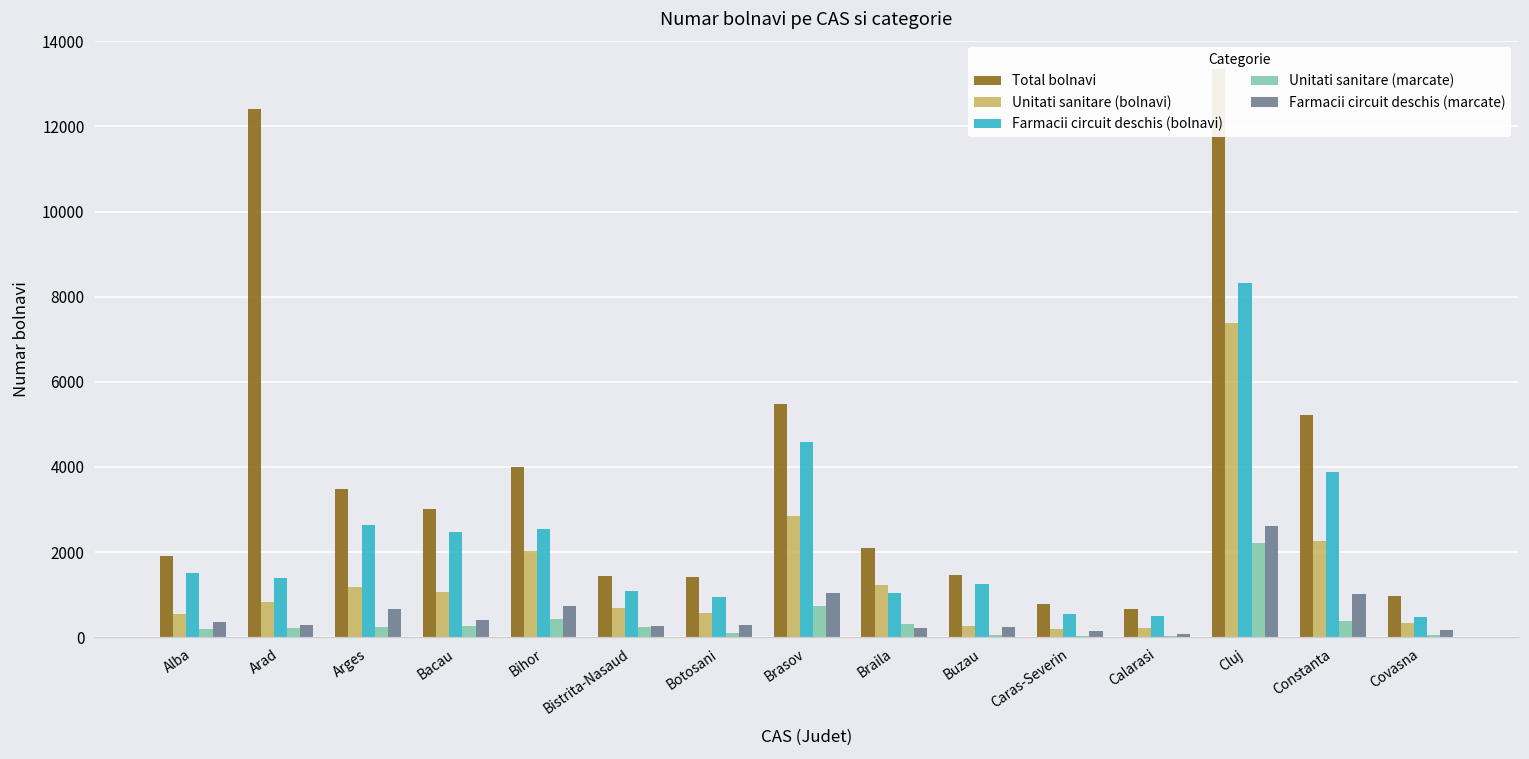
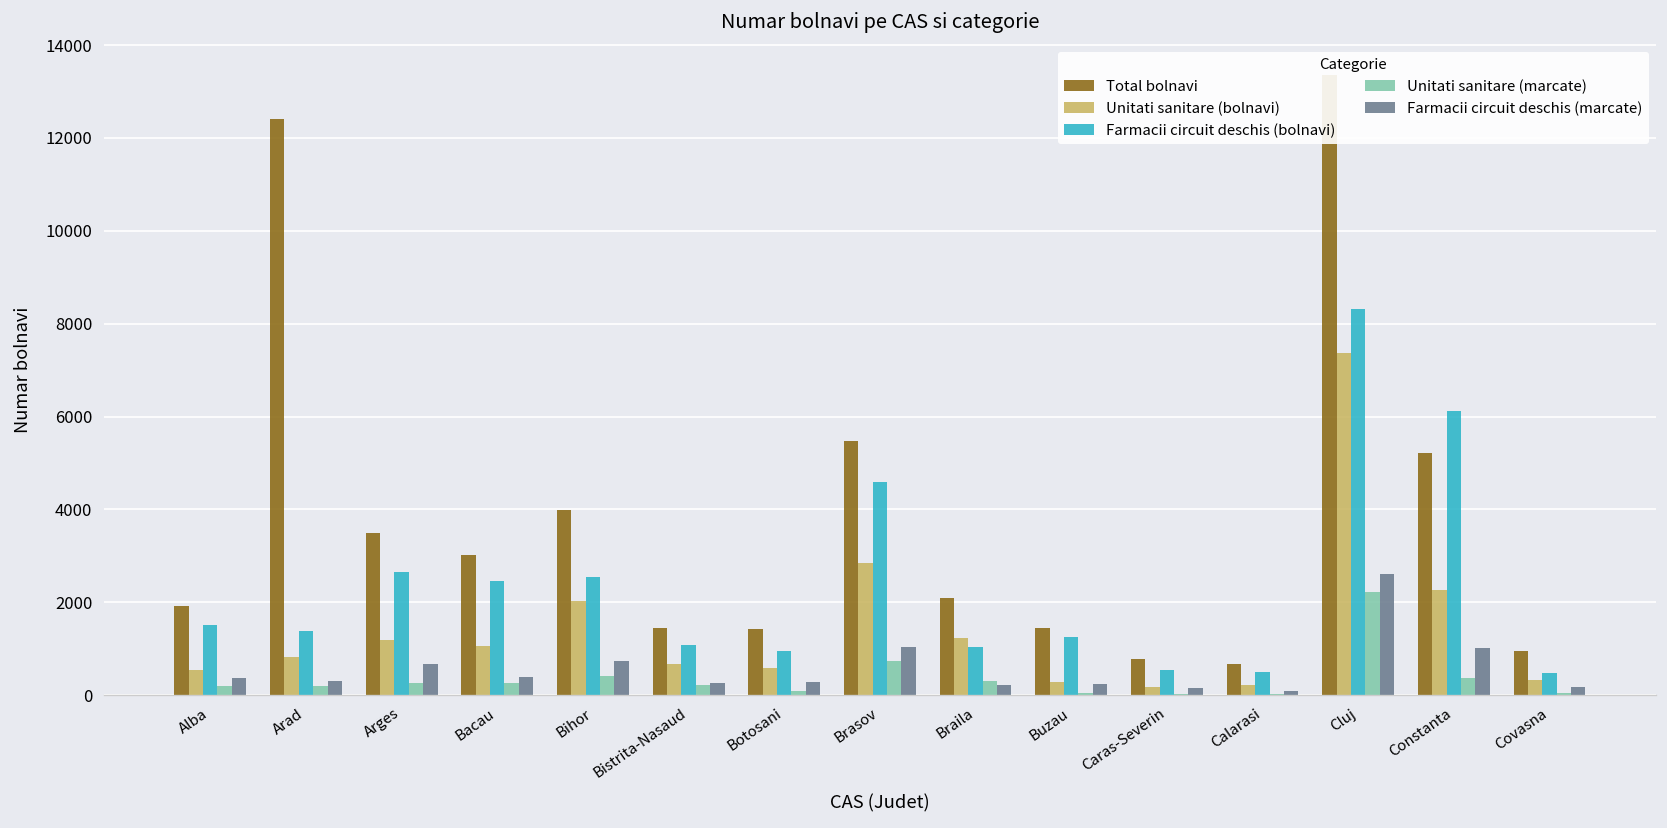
Farmacii circuit deschis (bolnavi), Constanta: 3900 -> 6100
